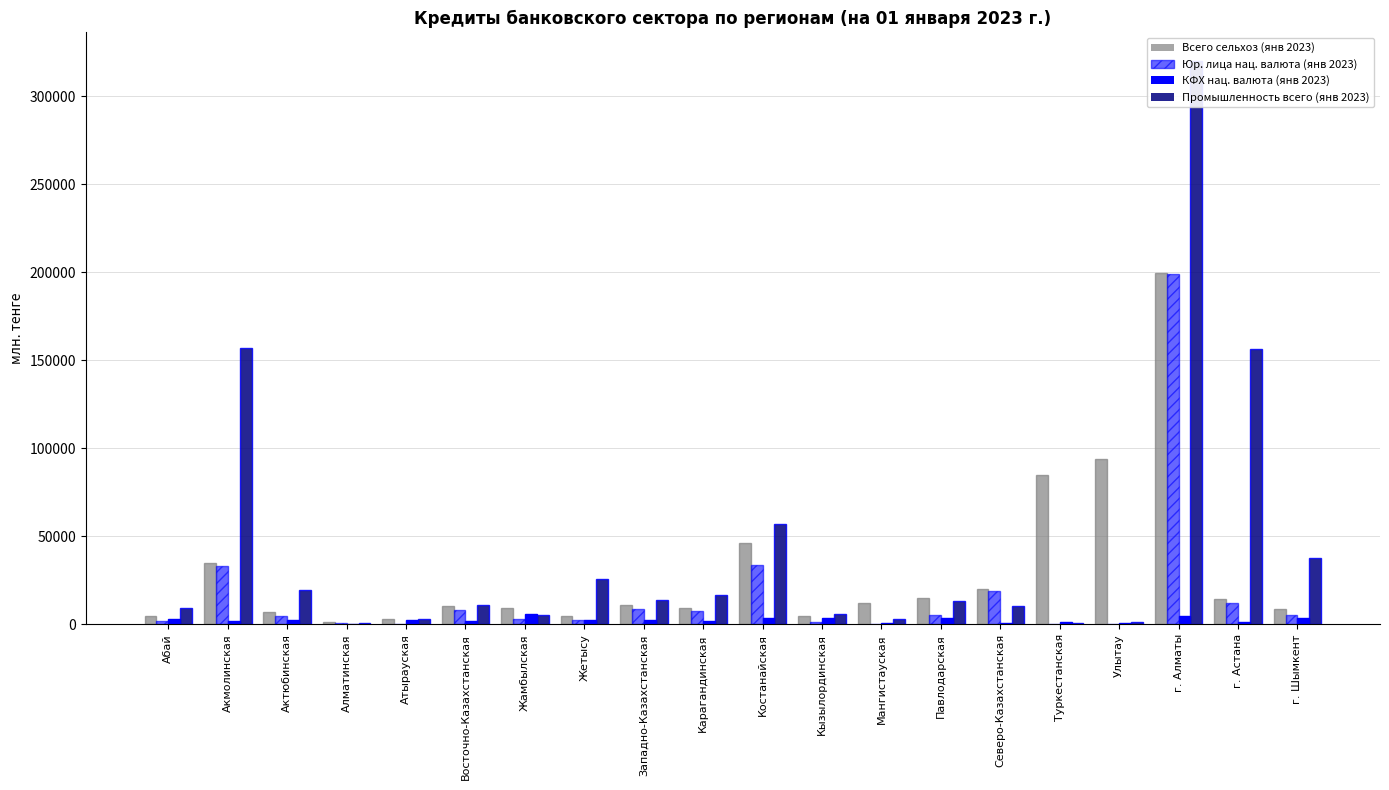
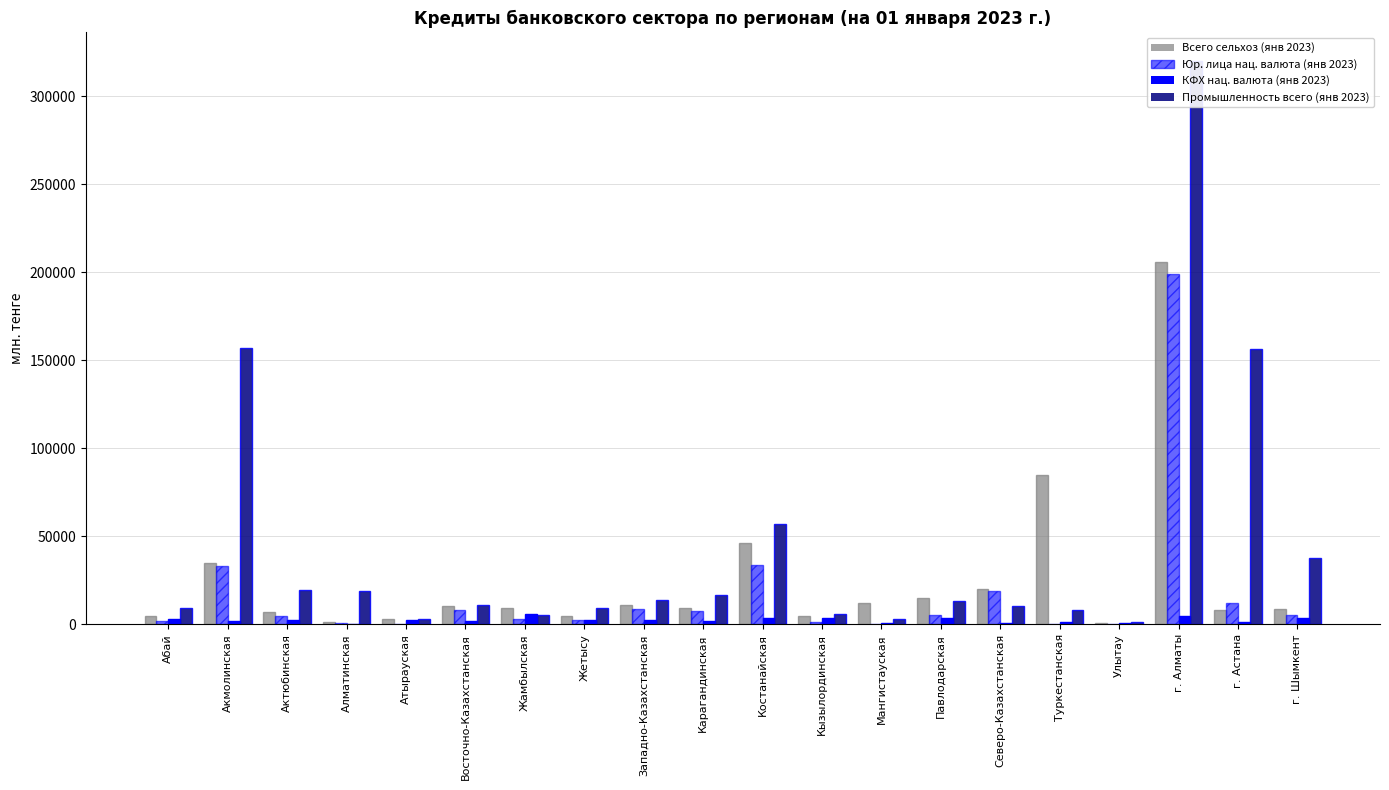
Промышленность всего (янв 2023), Алматинская: 1000 -> 19000
Промышленность всего (янв 2023), Жетысу: 26000 -> 9000
Промышленность всего (янв 2023), Туркестанская: 1000 -> 8000
Всего сельхоз (янв 2023), Улытау: 94000 -> 1000
Всего сельхоз (янв 2023), г. Алматы: 199000 -> 206000
Всего сельхоз (янв 2023), г. Астана: 14000 -> 8000
